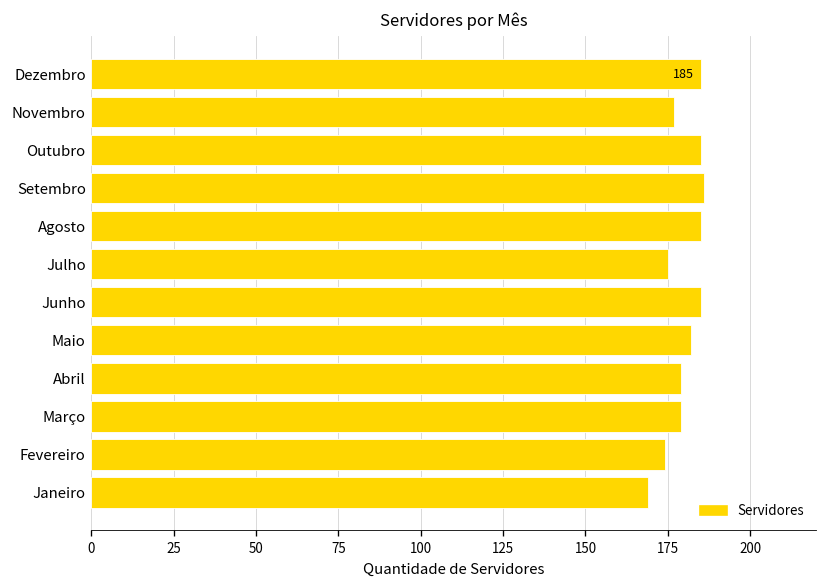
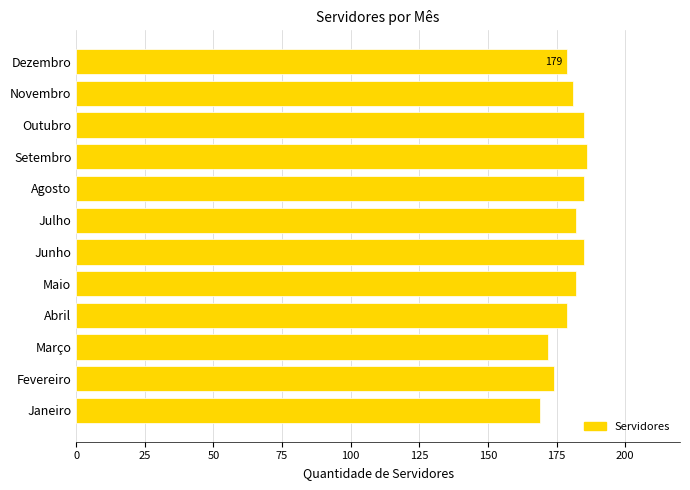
Dezembro: 185 -> 179
Novembro: 177 -> 181
Julho: 175 -> 182
Março: 179 -> 172
